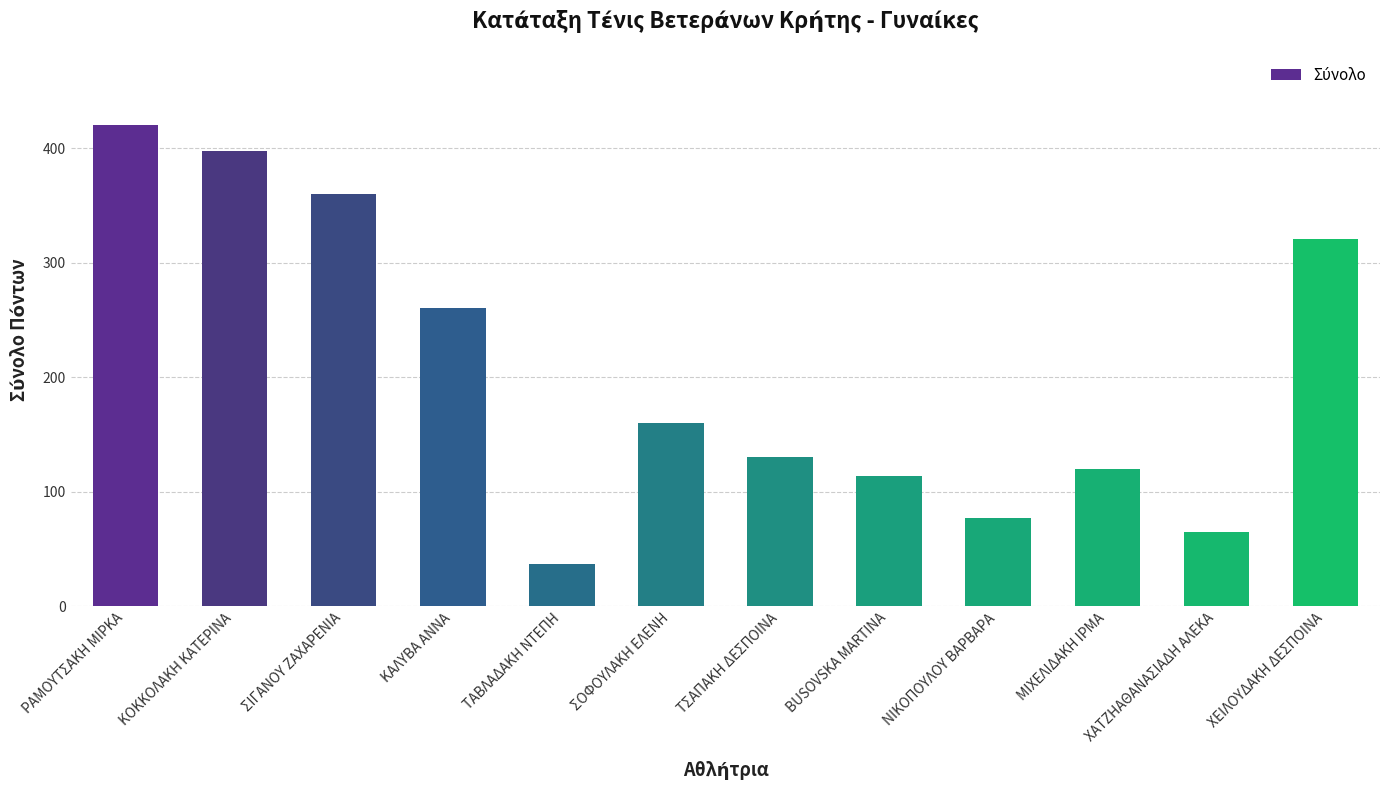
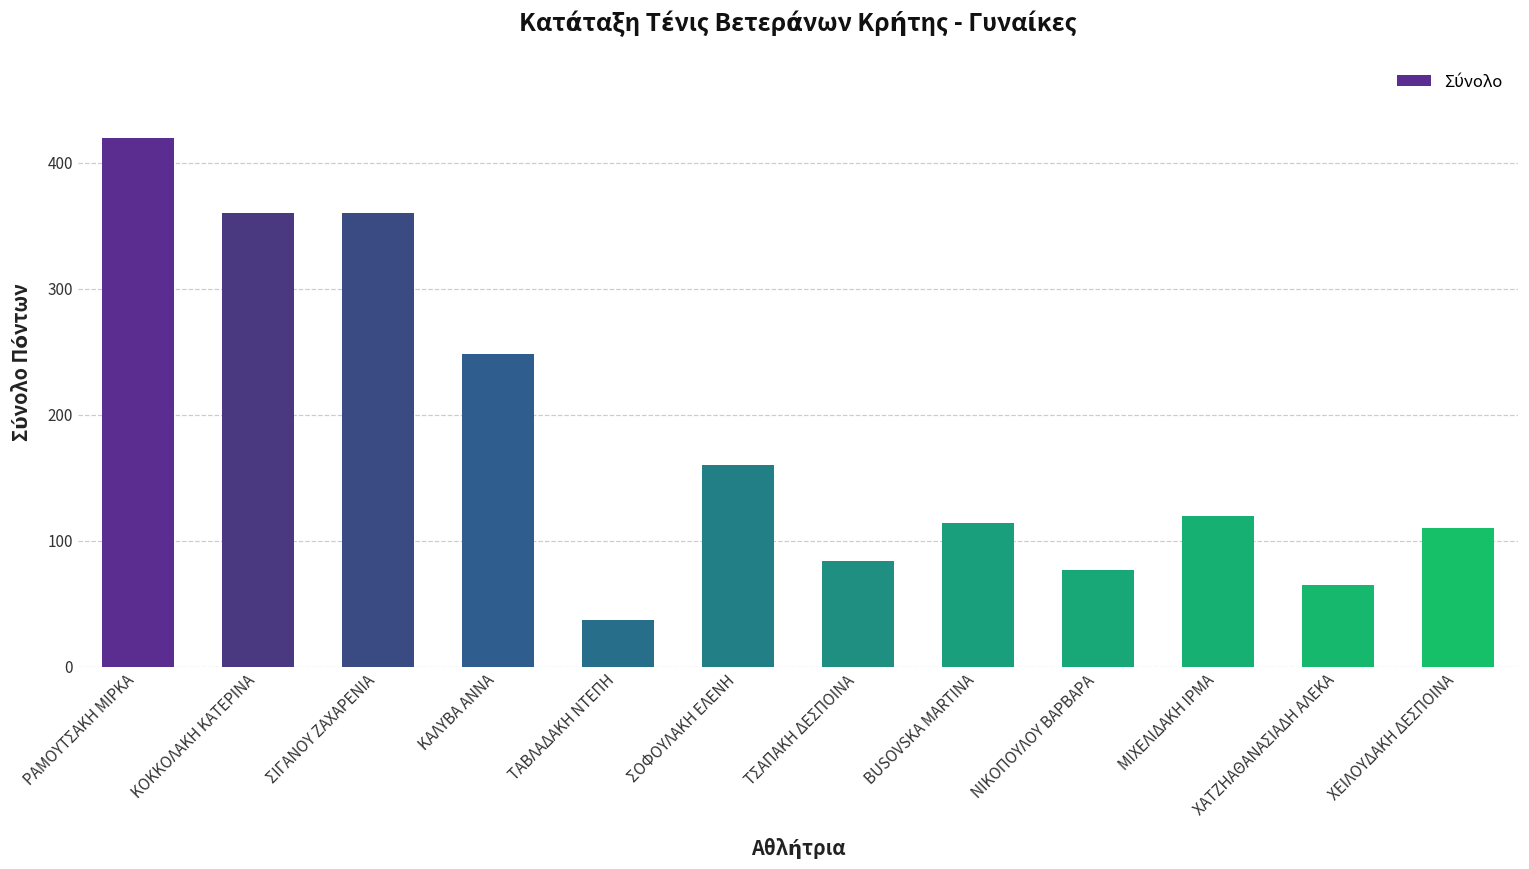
ΚΟΚΚΟΛΑΚΗ ΚΑΤΕΡΙΝΑ: 397 -> 360
ΚΑΛΥΒΑ ΑΝΝΑ: 260 -> 248
ΤΣΑΠΑΚΗ ΔΕΣΠΟΙΝΑ: 130 -> 84
ΧΕΙΛΟΥΔΑΚΗ ΔΕΣΠΟΙΝΑ: 321 -> 110
